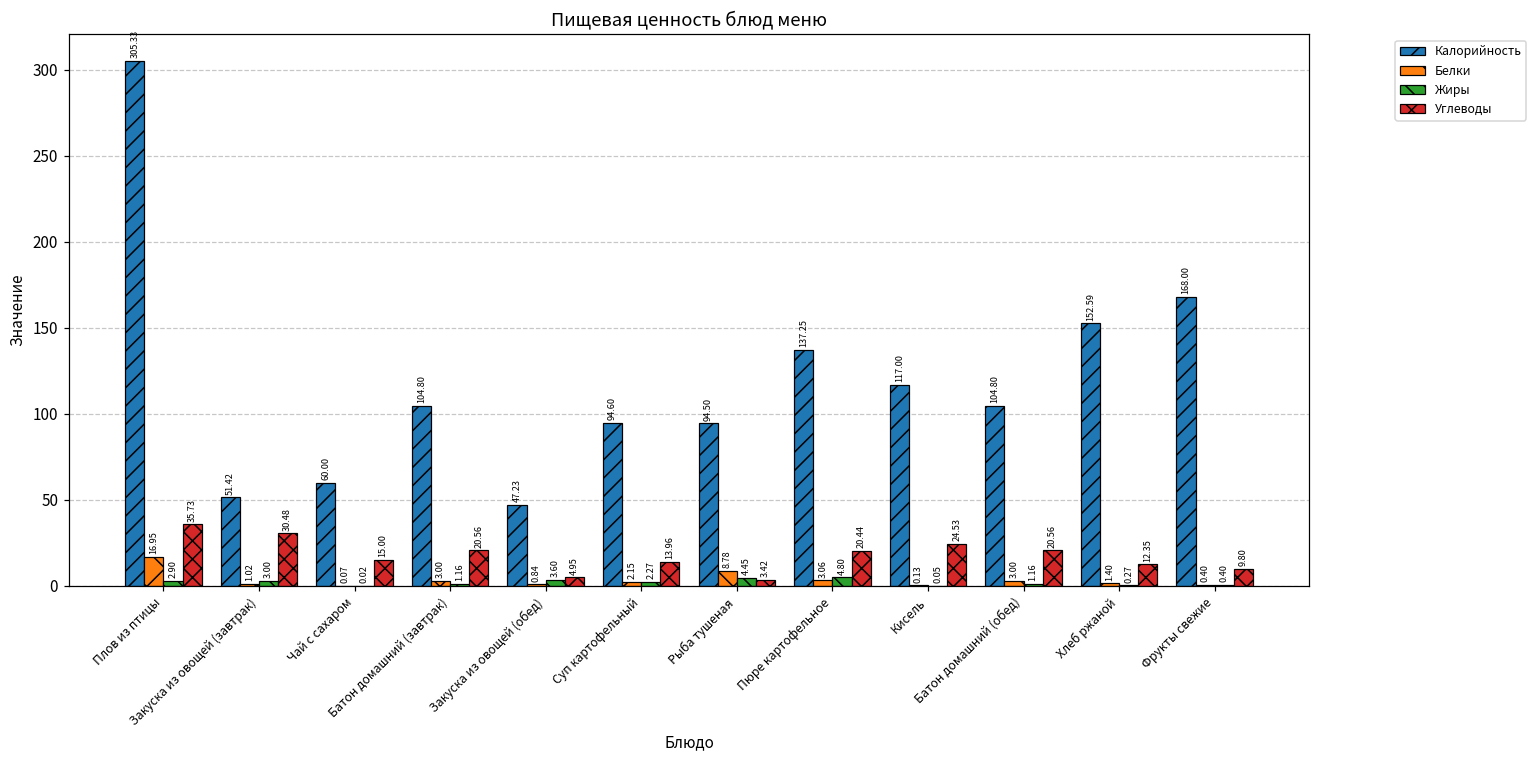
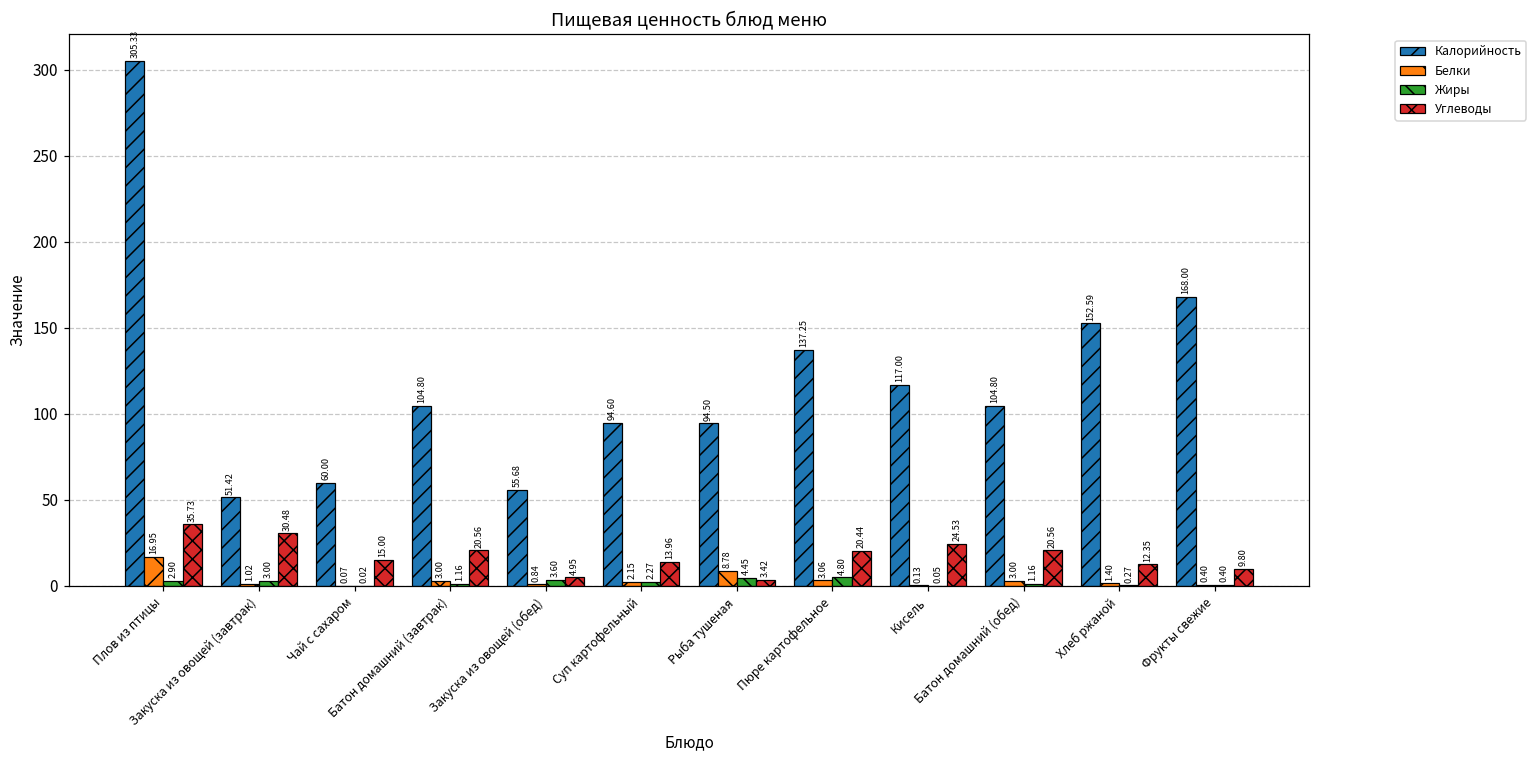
Калорийность, Закуска из овощей (обед): 47.23 -> 55.68
